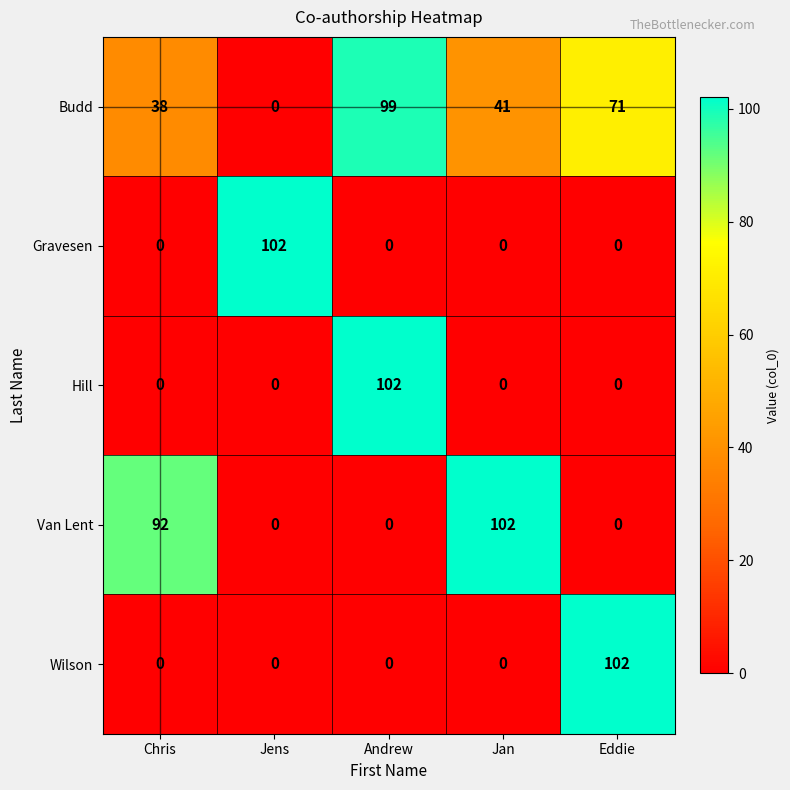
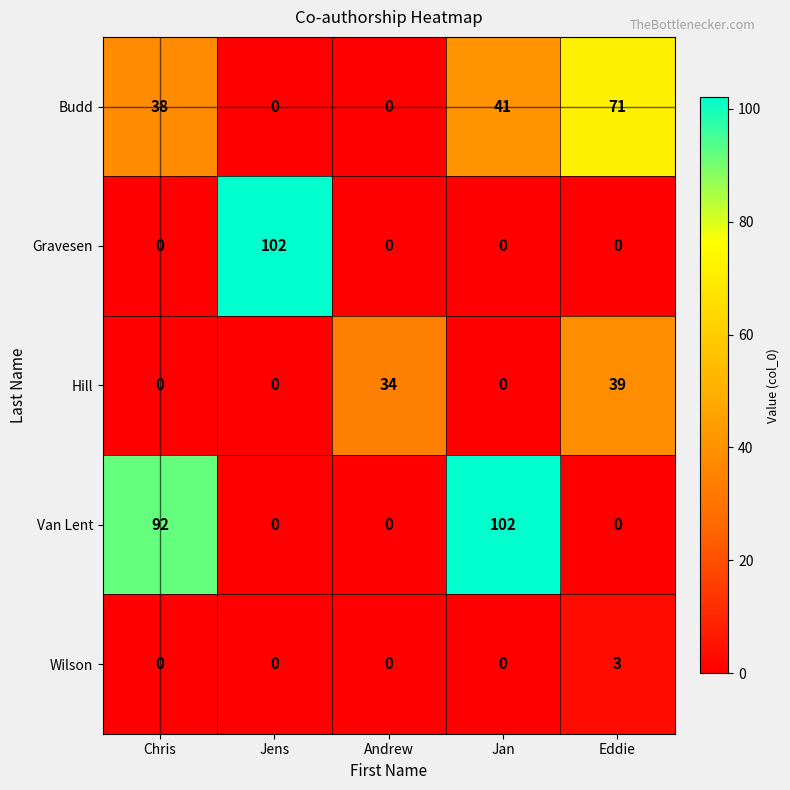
Budd, Andrew: 99 -> 0
Hill, Andrew: 102 -> 34
Hill, Eddie: 0 -> 39
Wilson, Eddie: 102 -> 3
